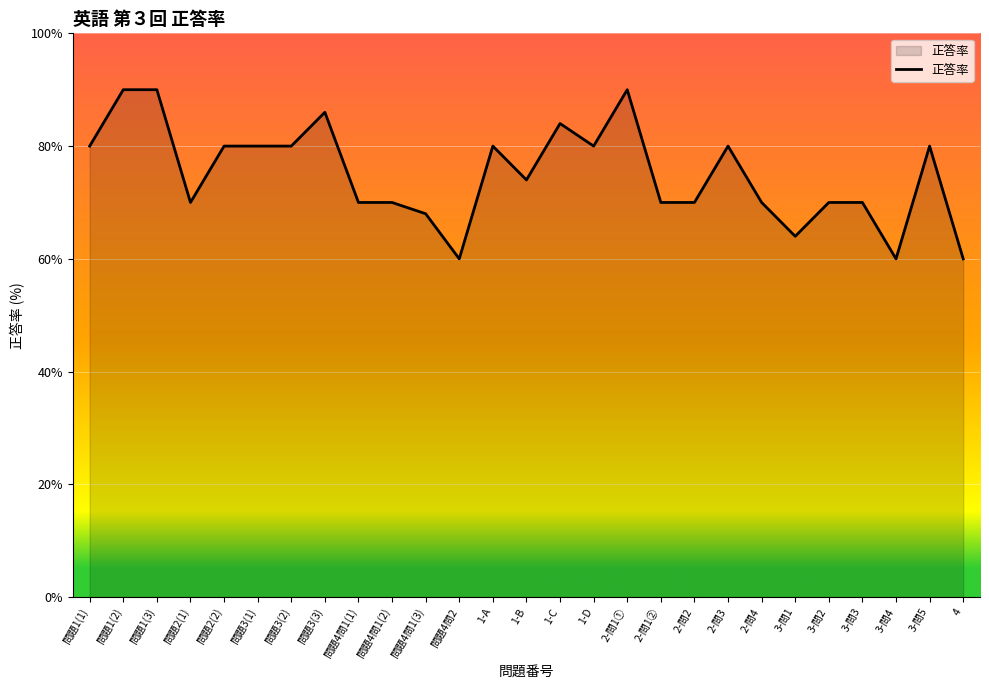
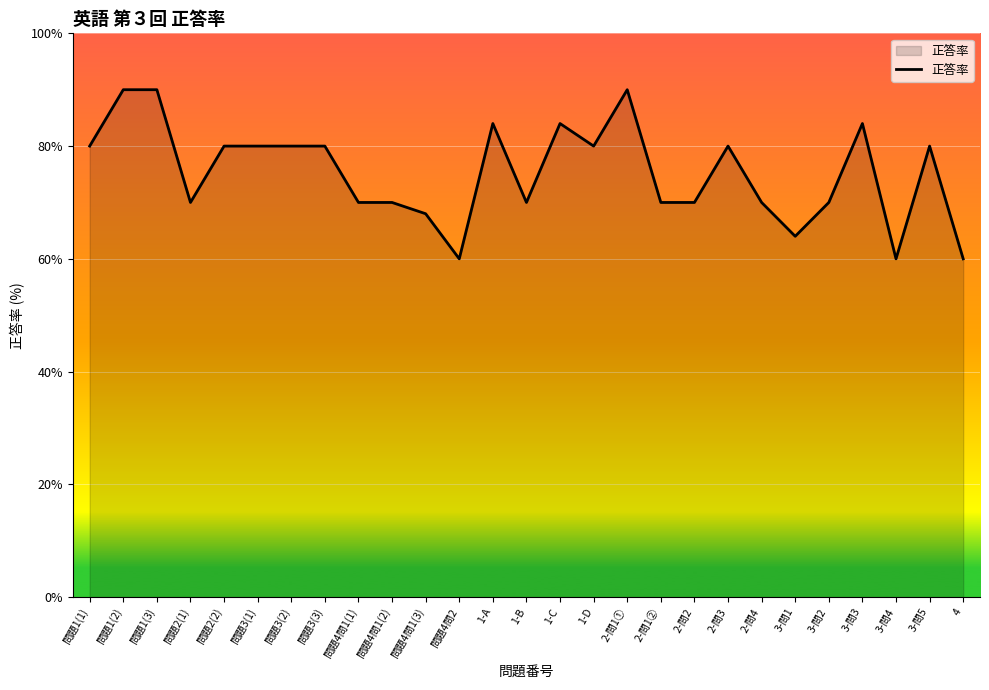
問題3(3): 86% -> 80%
1-A: 80% -> 84%
1-B: 74% -> 70%
3-問3: 70% -> 84%
